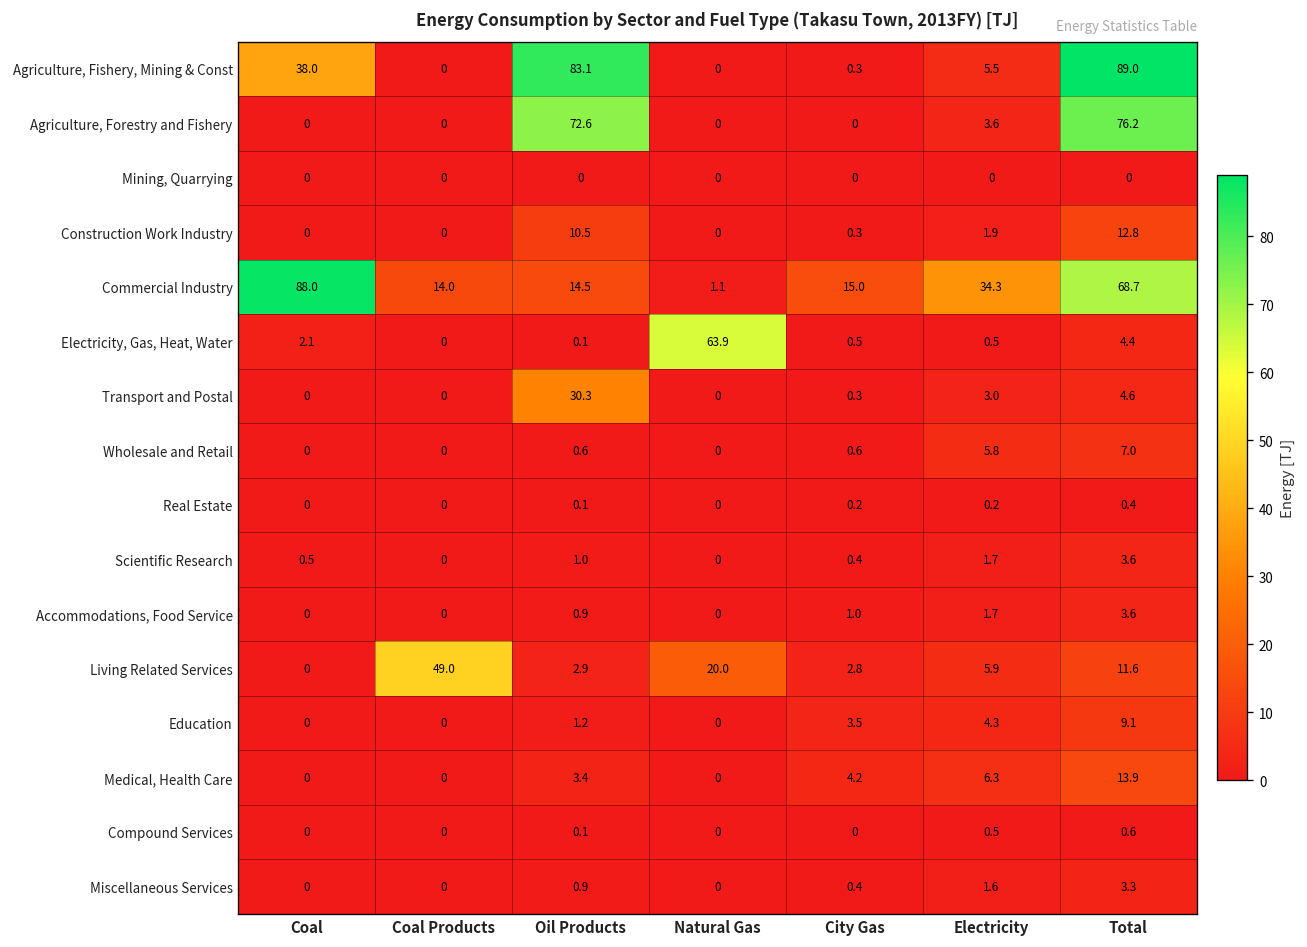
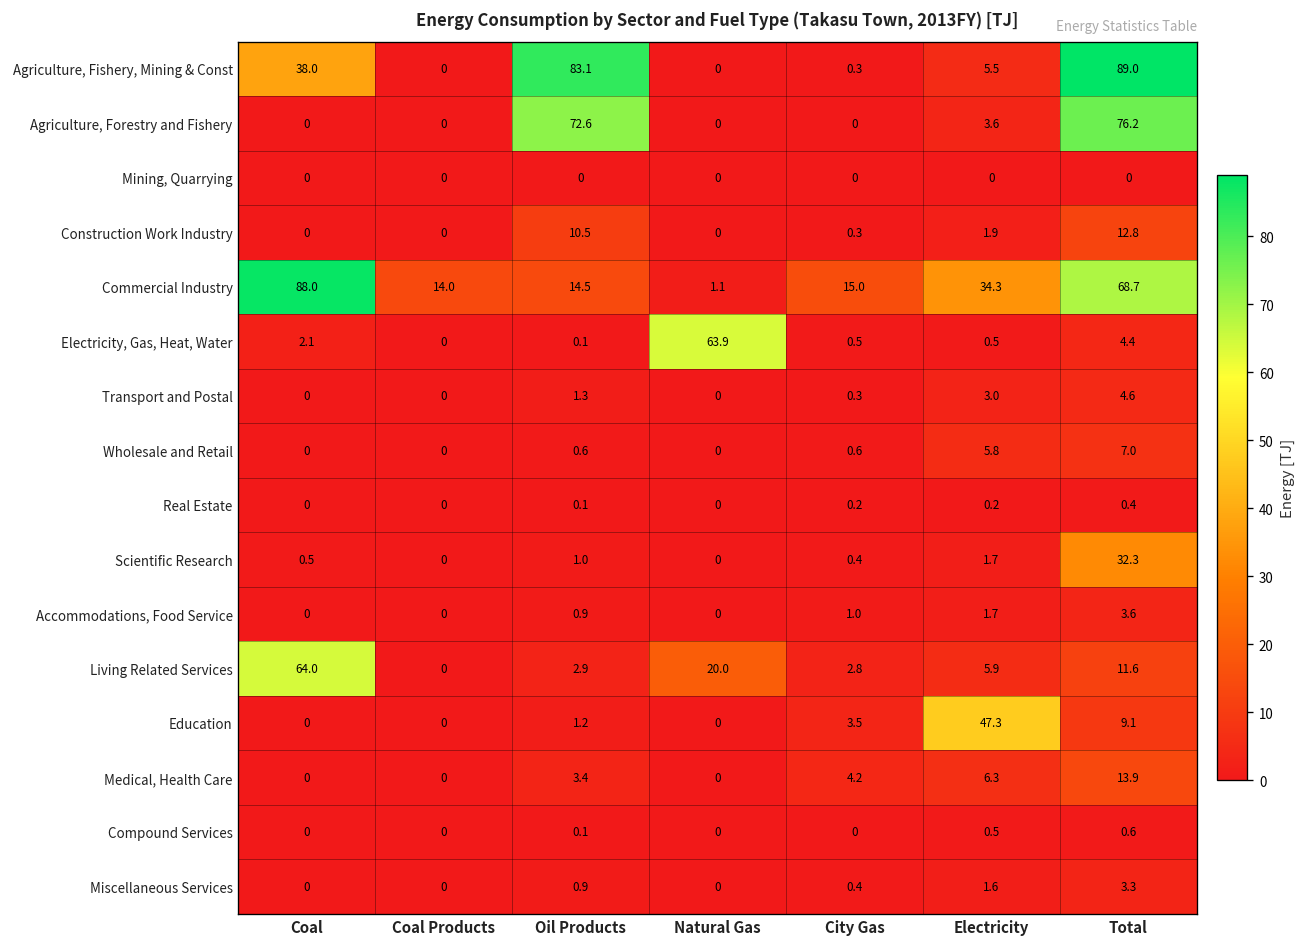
Transport and Postal, Oil Products: 30.3 -> 1.3
Scientific Research, Total: 3.6 -> 32.3
Living Related Services, Coal: 0 -> 64.0
Living Related Services, Coal Products: 49.0 -> 0
Education, Electricity: 4.3 -> 47.3
